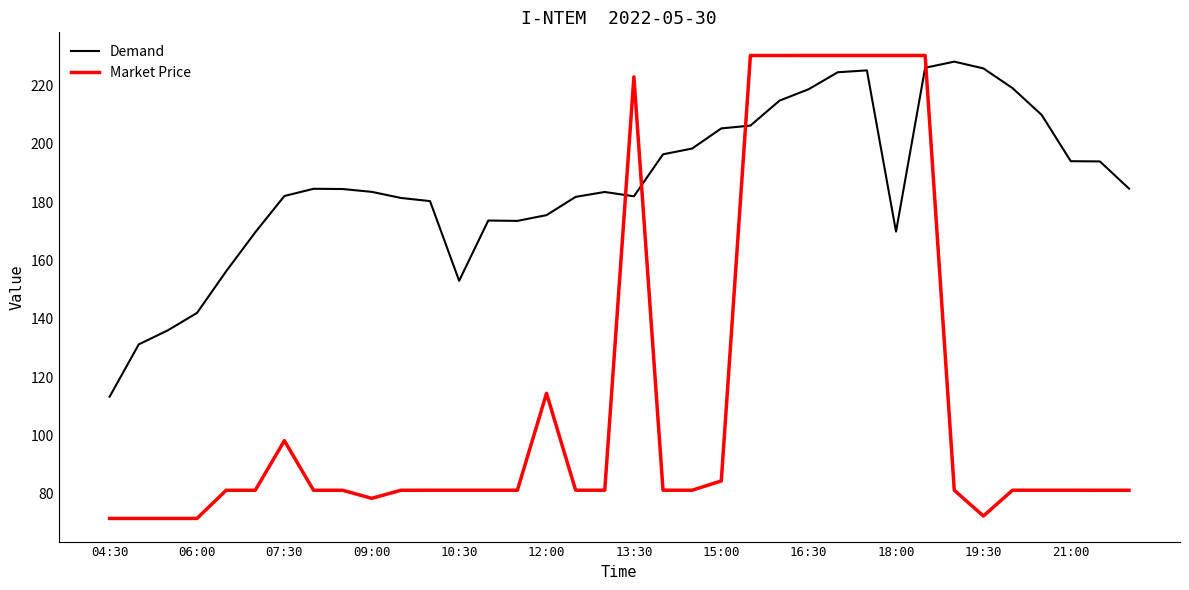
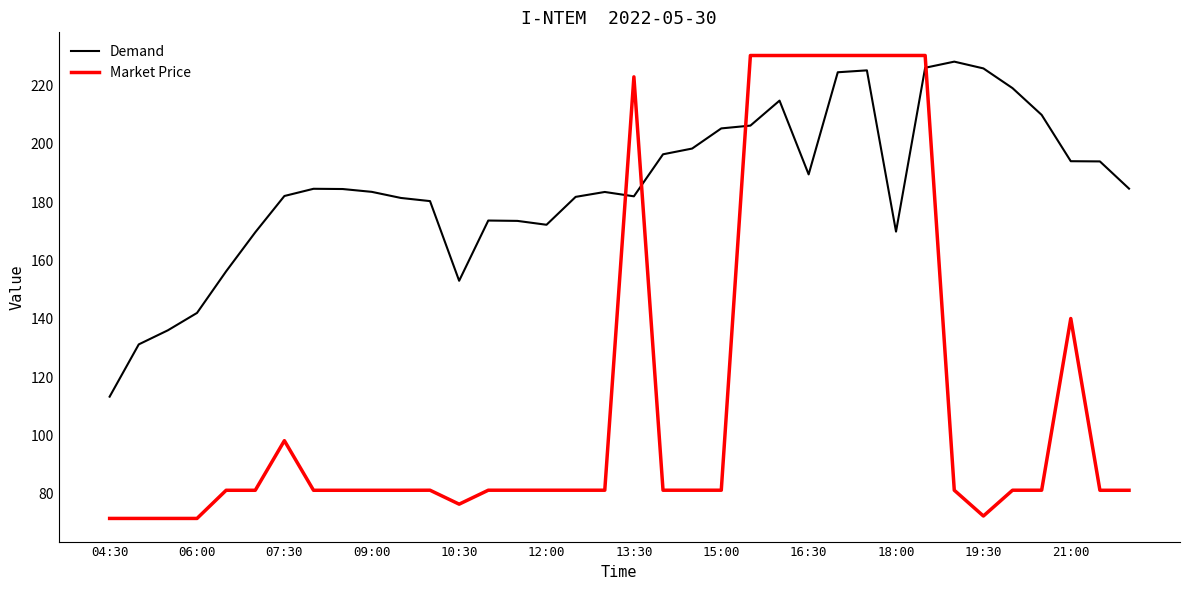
Market Price, 09:00: 78 -> 81
Market Price, 10:30: 81 -> 76
Demand, 12:00: 176 -> 172
Market Price, 12:00: 114 -> 81
Market Price, 15:00: 84 -> 81
Demand, 16:30: 219 -> 189
Market Price, 21:00: 81 -> 140
